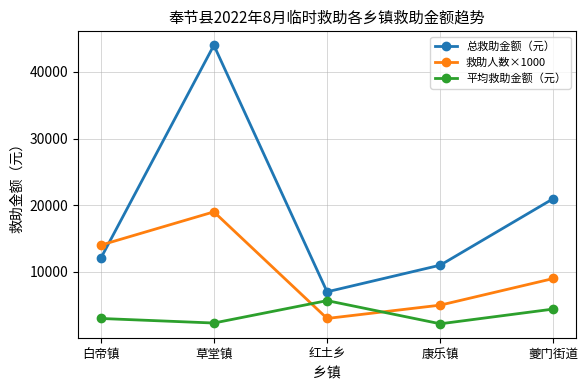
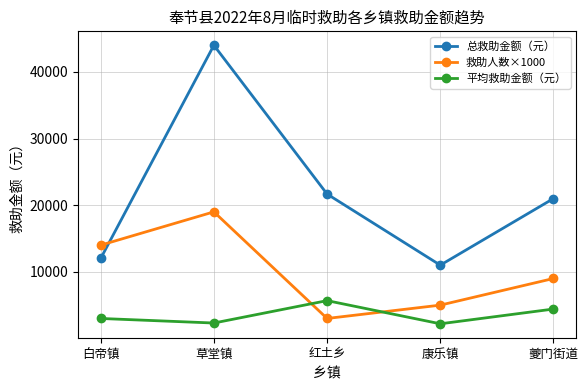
总救助金额（元）, 红土乡: 7000 -> 22000
